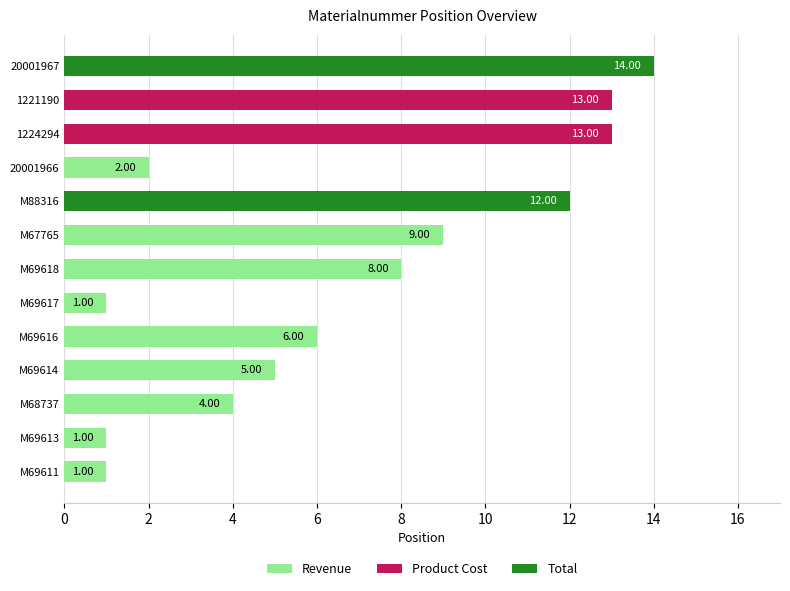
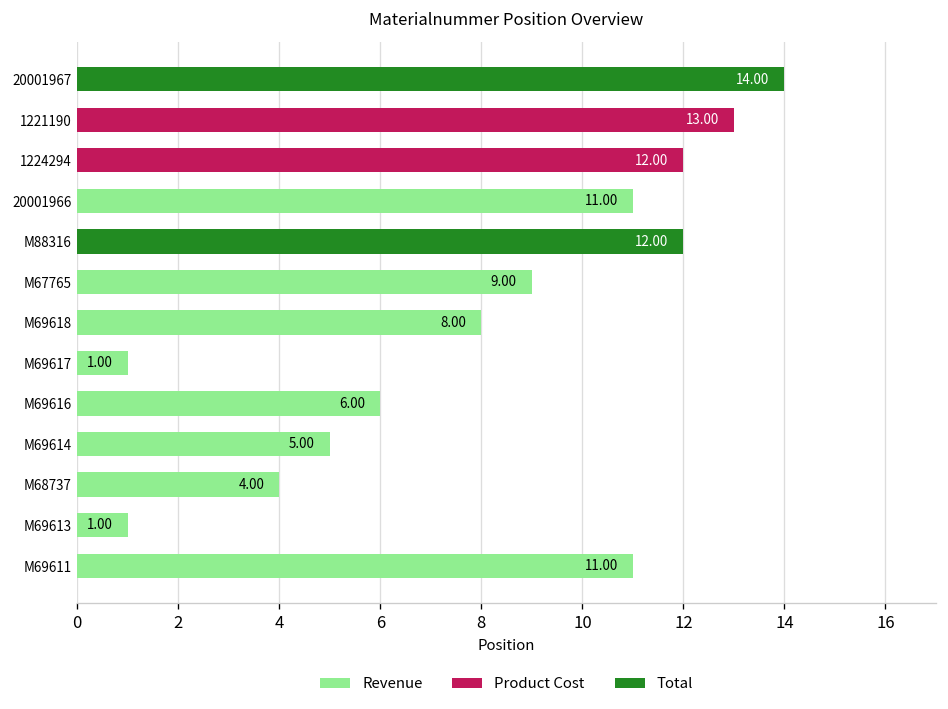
Product Cost, 1224294: 13.00 -> 12.00
Revenue, 20001966: 2.00 -> 11.00
Revenue, M69611: 1.00 -> 11.00
